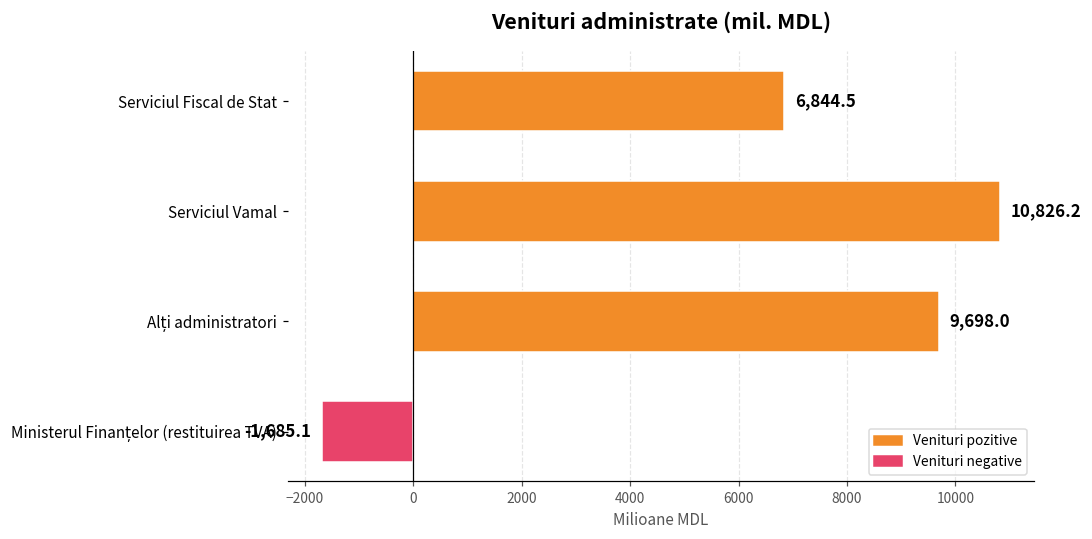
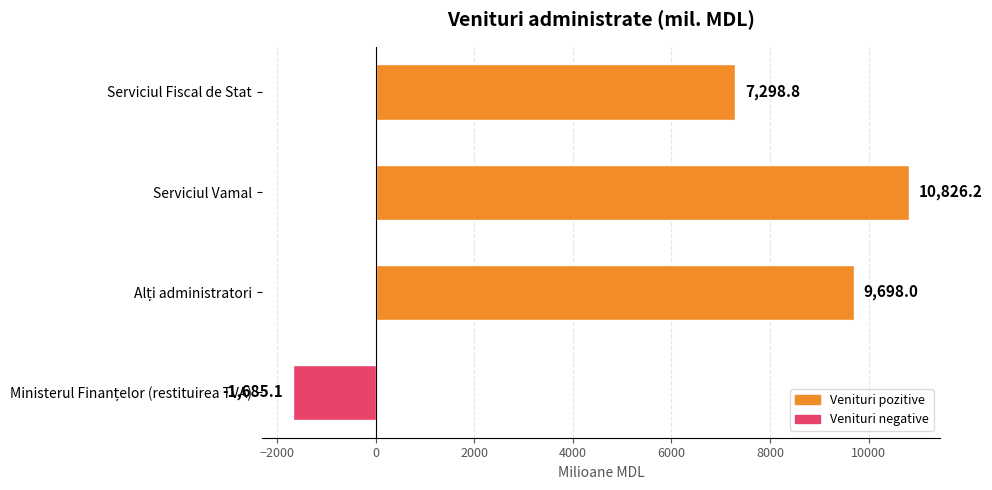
Serviciul Fiscal de Stat: 6,844.5 -> 7,298.8
